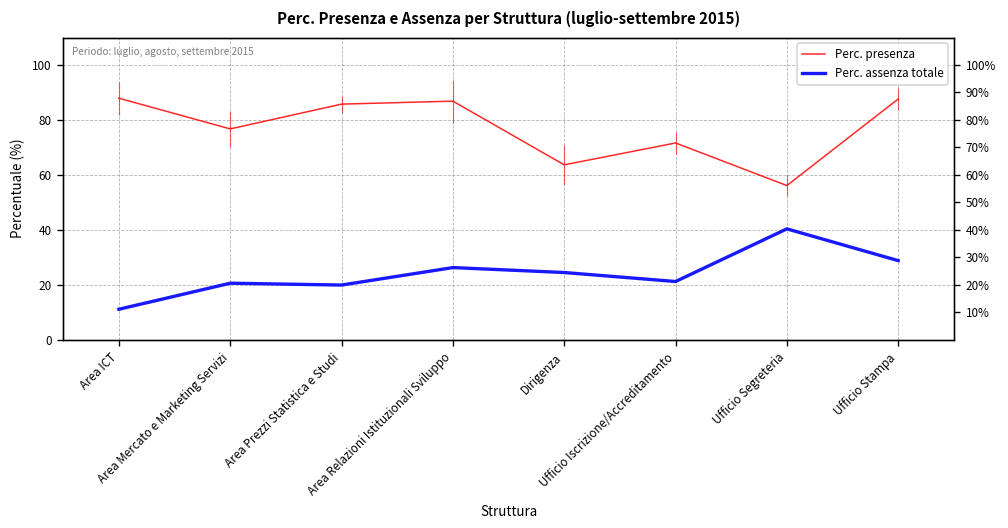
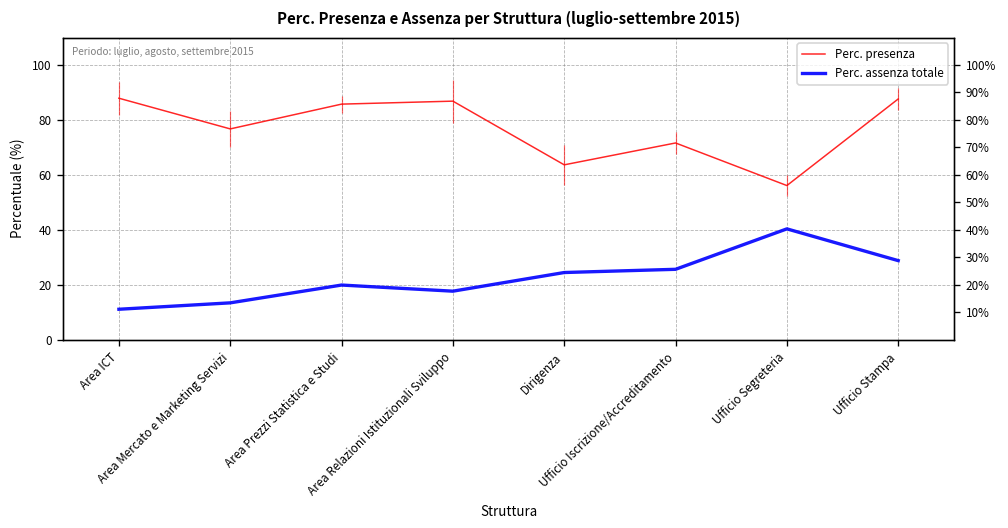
Perc. assenza totale, Area Mercato e Marketing Servizi: 21 -> 13
Perc. assenza totale, Area Relazioni Istituzionali Sviluppo: 26 -> 18
Perc. assenza totale, Ufficio Iscrizione/Accreditamento: 21 -> 26
